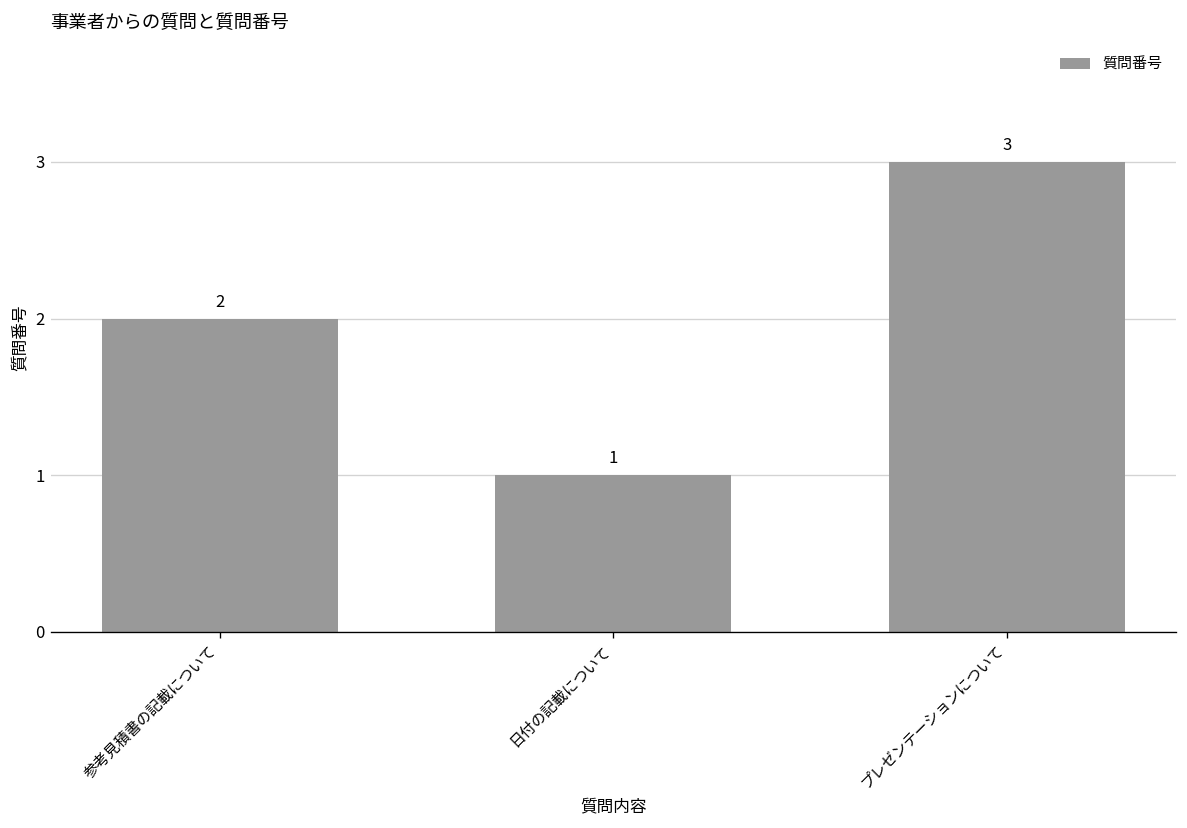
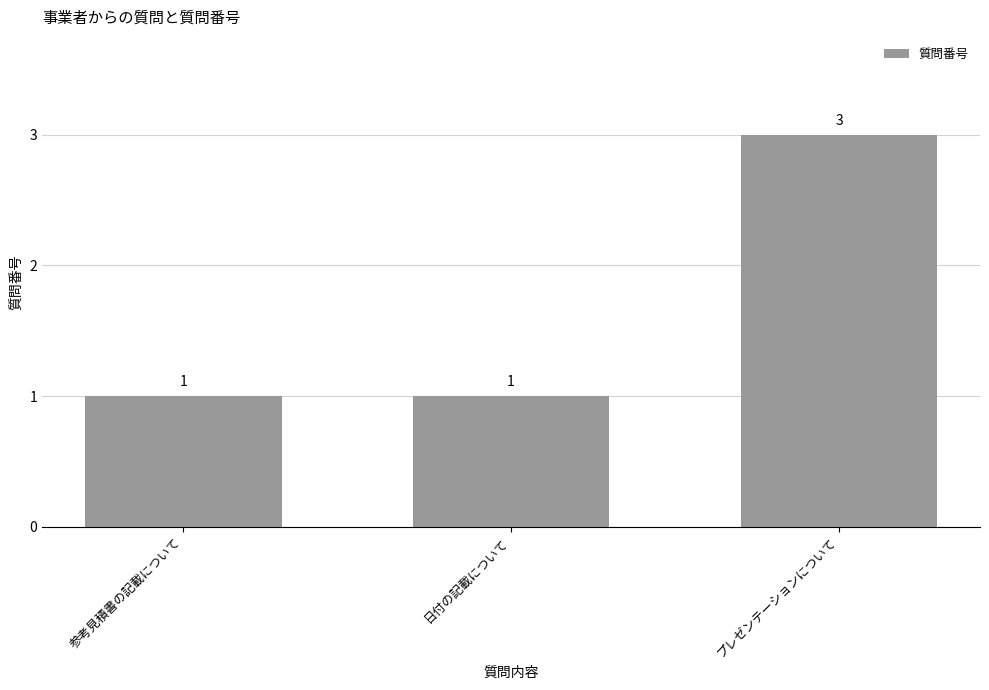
参考見積書の記載について: 2 -> 1
